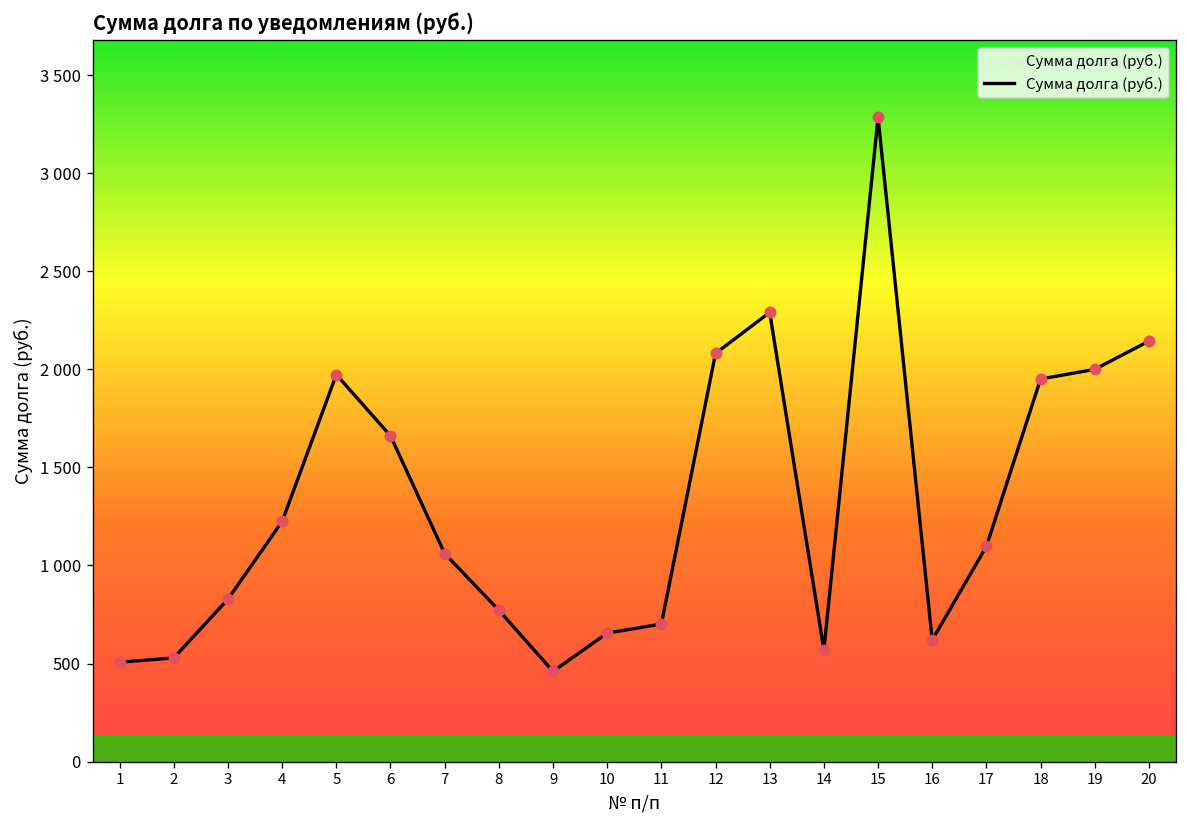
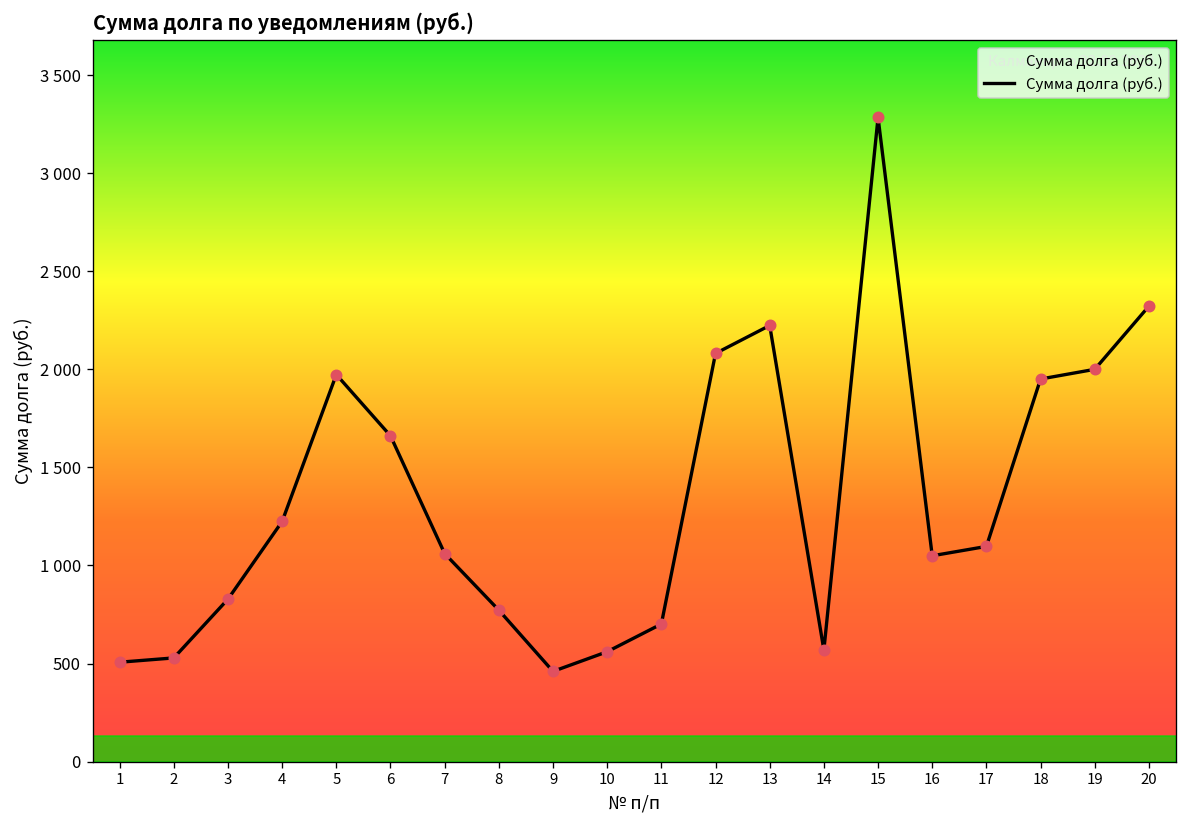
10: 660 -> 560
13: 2290 -> 2220
16: 620 -> 1050
20: 2140 -> 2320
